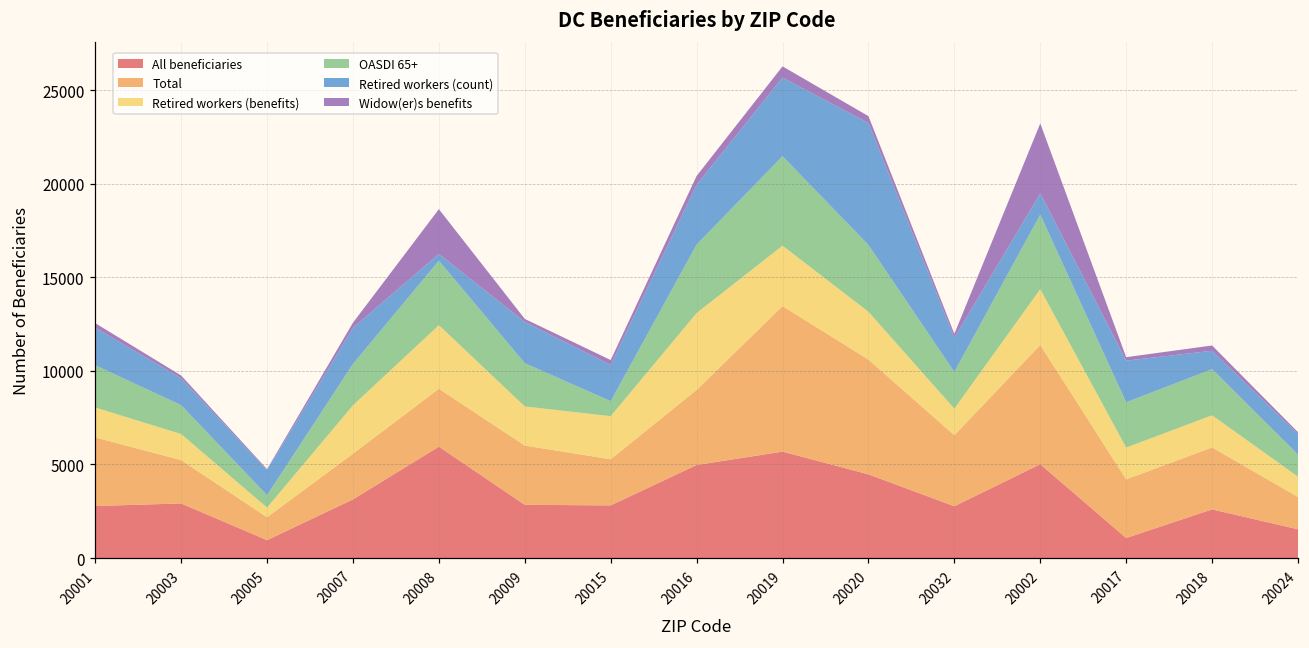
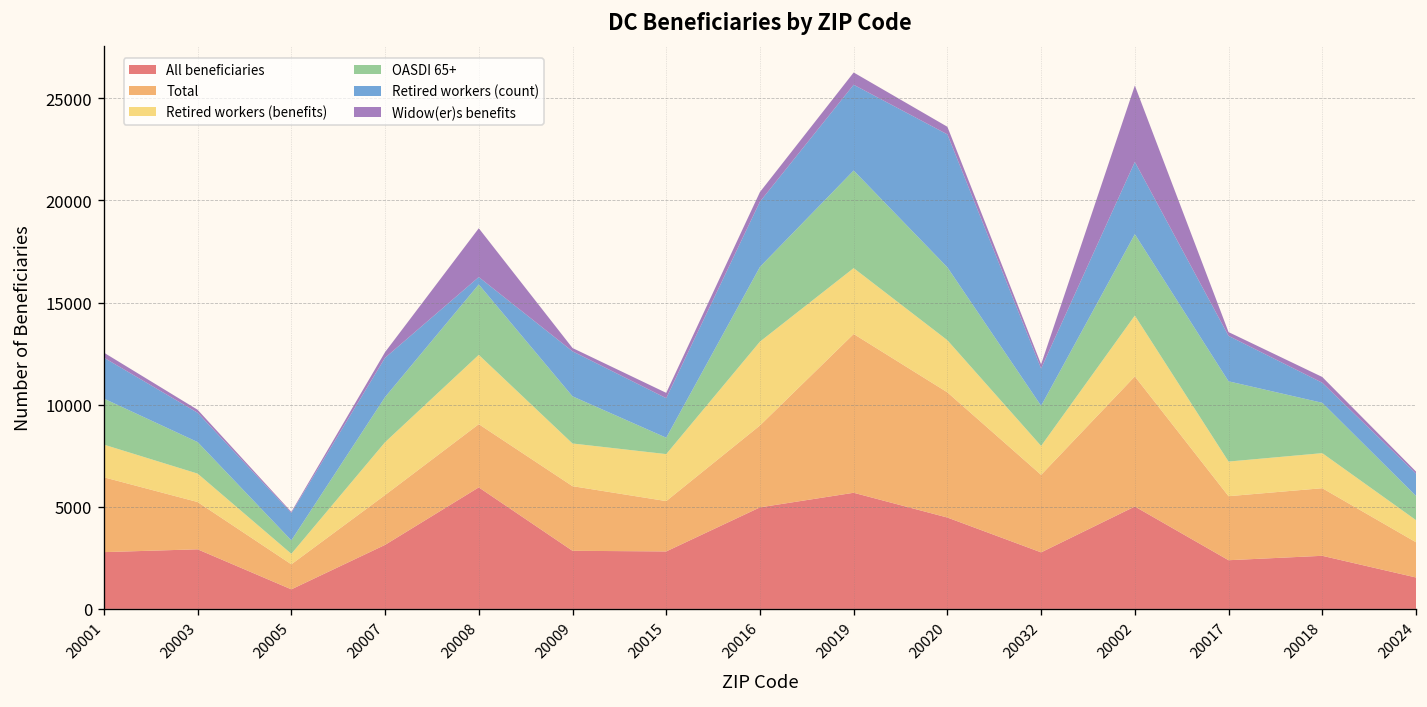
Retired workers (count), 20002: 1100 -> 3500
All beneficiaries, 20017: 1100 -> 2400
OASDI 65+, 20017: 2400 -> 3900
